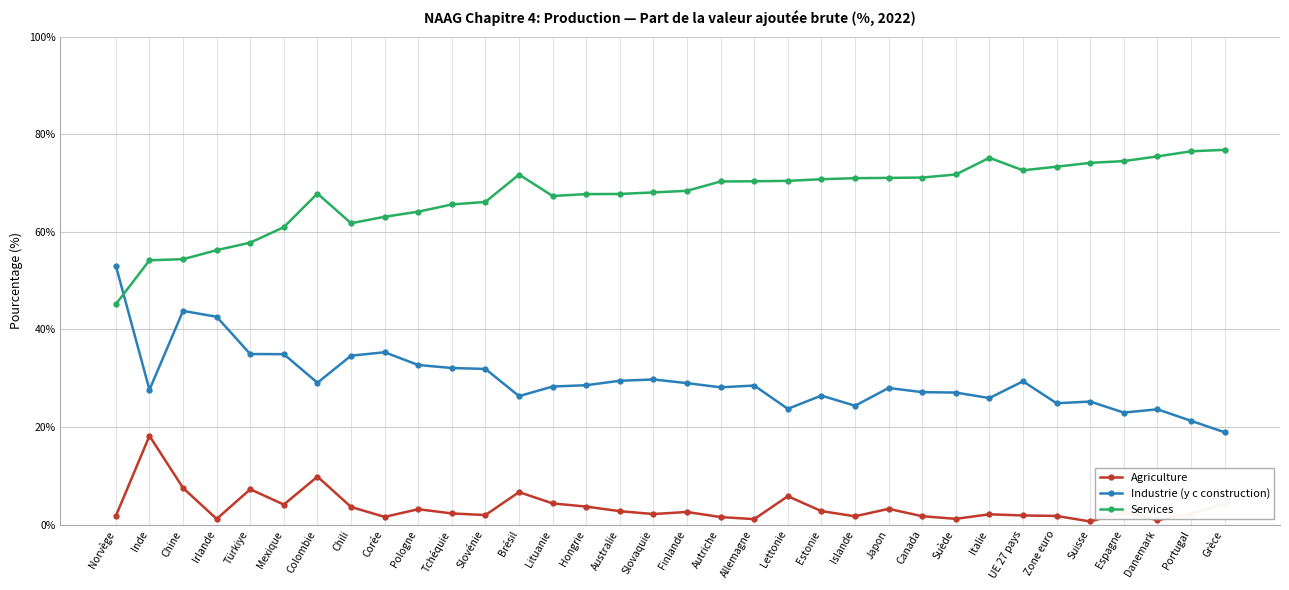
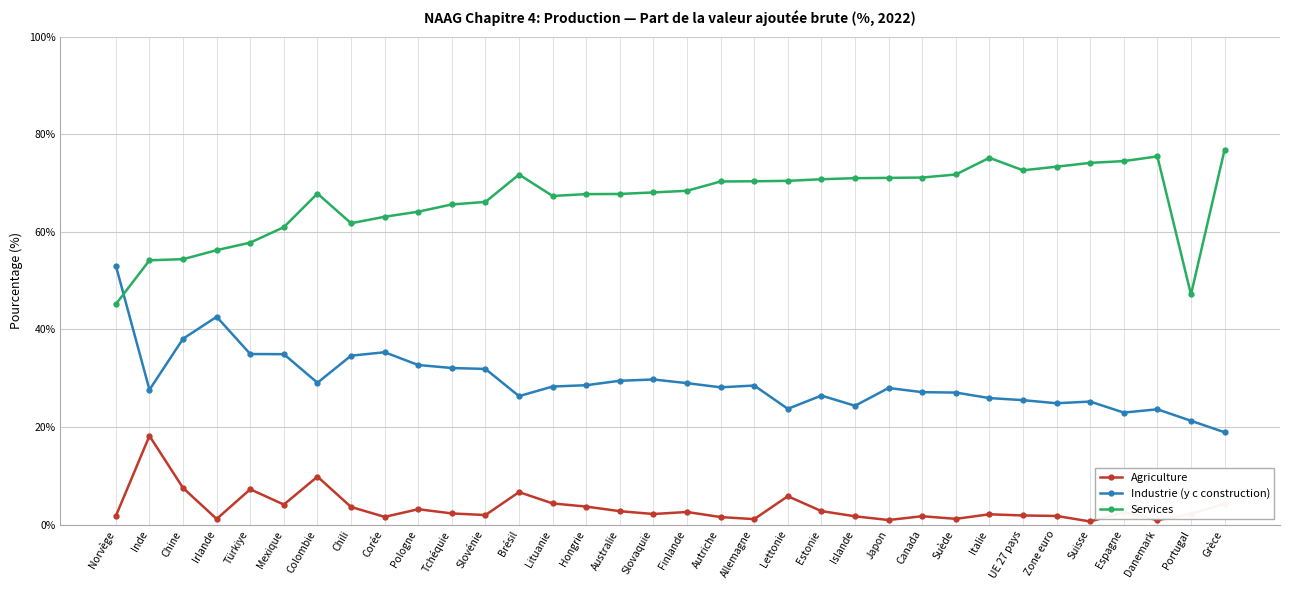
Industrie (y c construction), Chine: 44% -> 38%
Agriculture, Japon: 3% -> 1%
Industrie (y c construction), UE 27 pays: 29% -> 26%
Services, Portugal: 77% -> 47%
